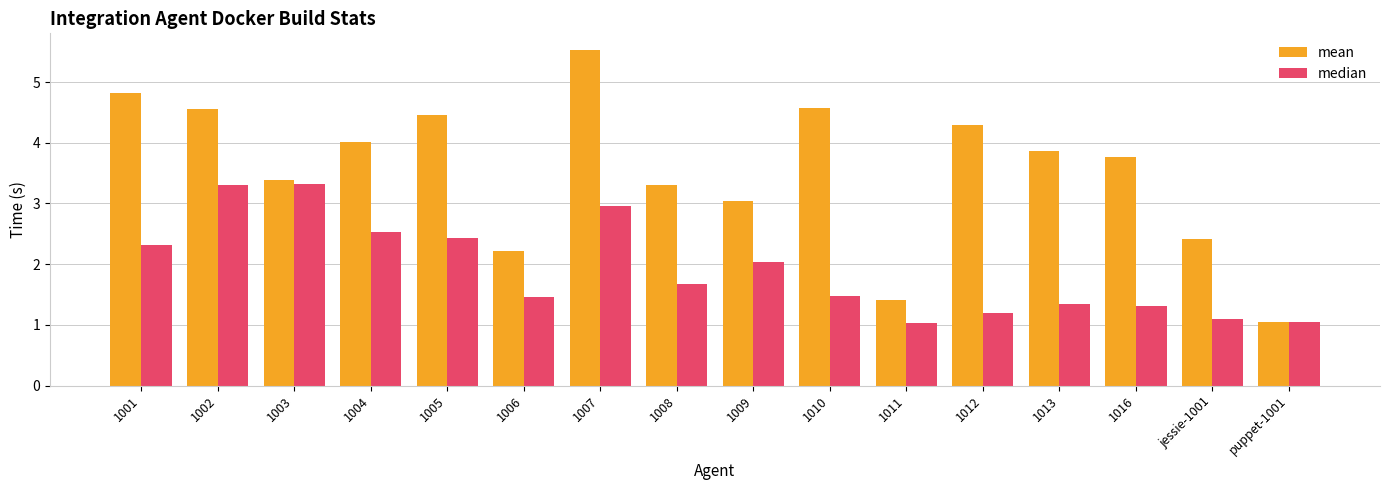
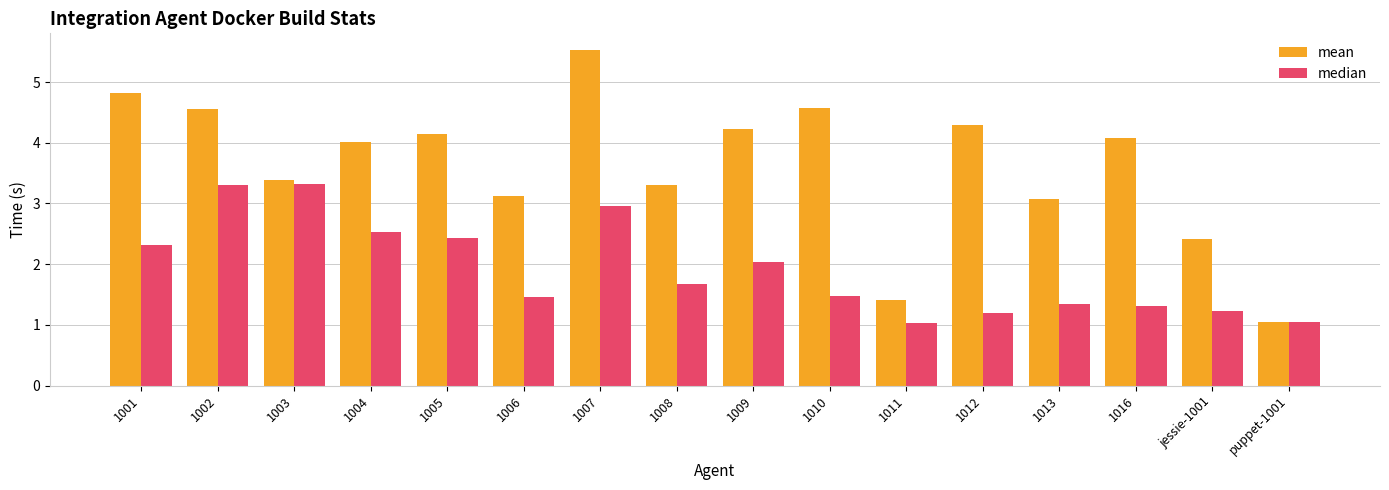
mean, 1005: 4.5 -> 4.1
mean, 1006: 2.2 -> 3.1
mean, 1009: 3.0 -> 4.2
mean, 1013: 3.9 -> 3.1
mean, 1016: 3.8 -> 4.1
median, jessie-1001: 1.1 -> 1.2
